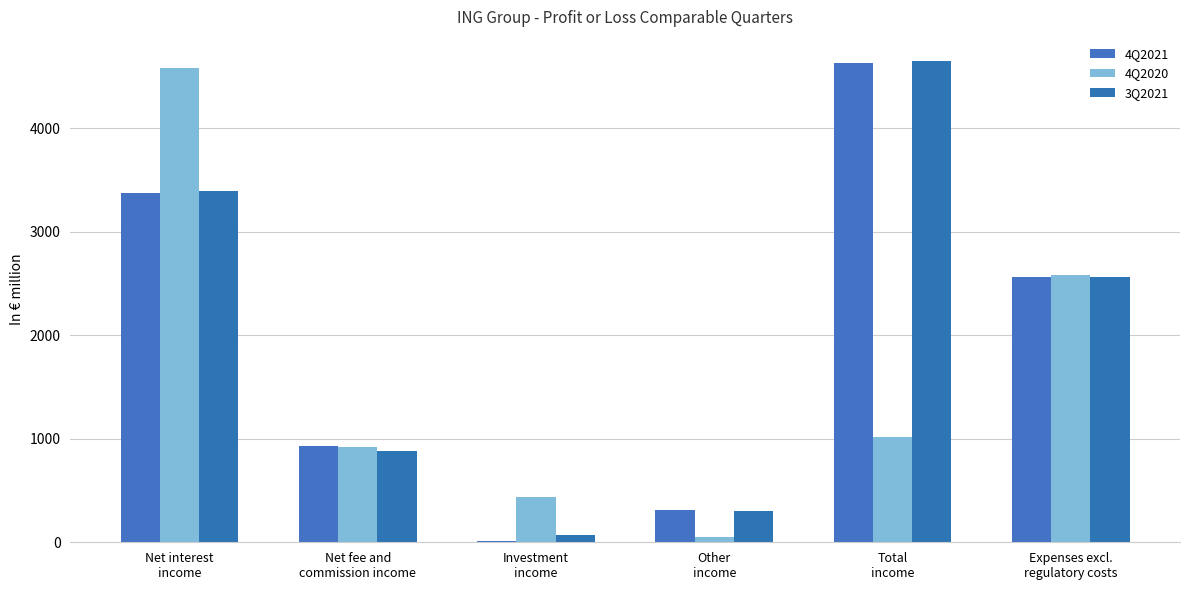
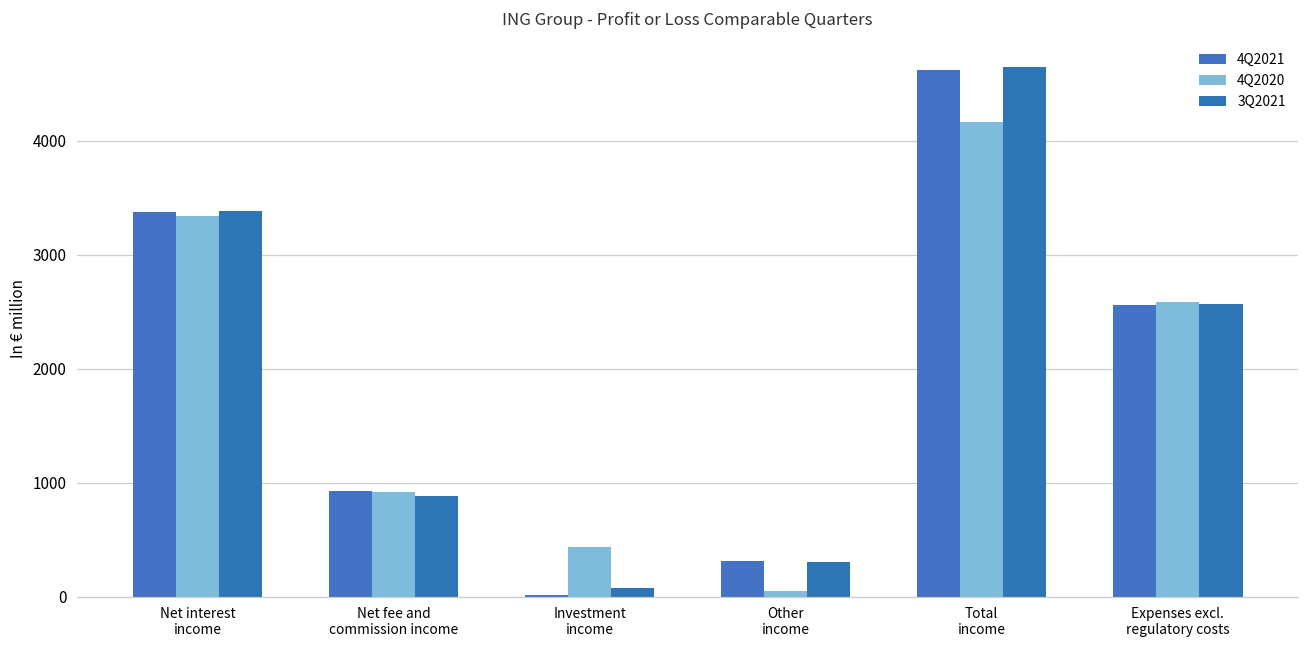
4Q2020, Net interest income: 4580 -> 3340
4Q2020, Total income: 1010 -> 4170
